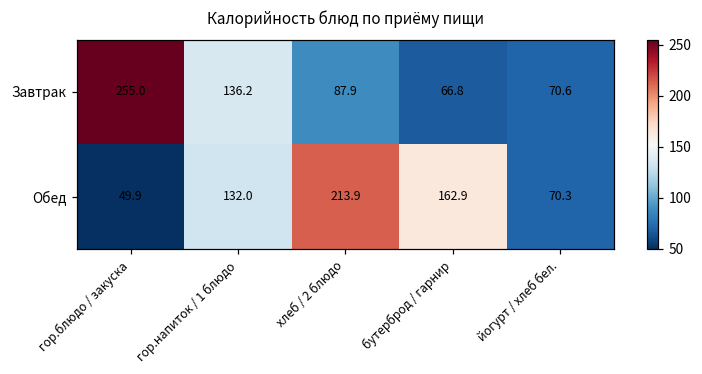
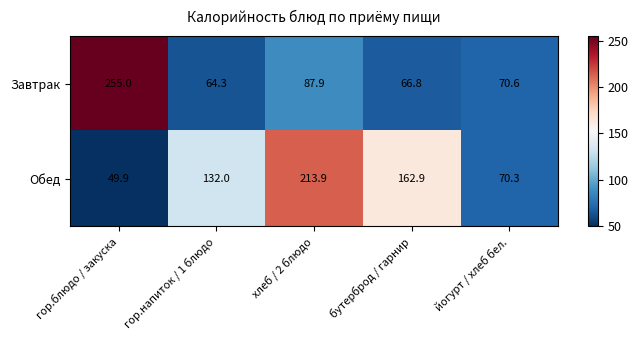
Завтрак, гор.напиток / 1 блюдо: 136.2 -> 64.3
